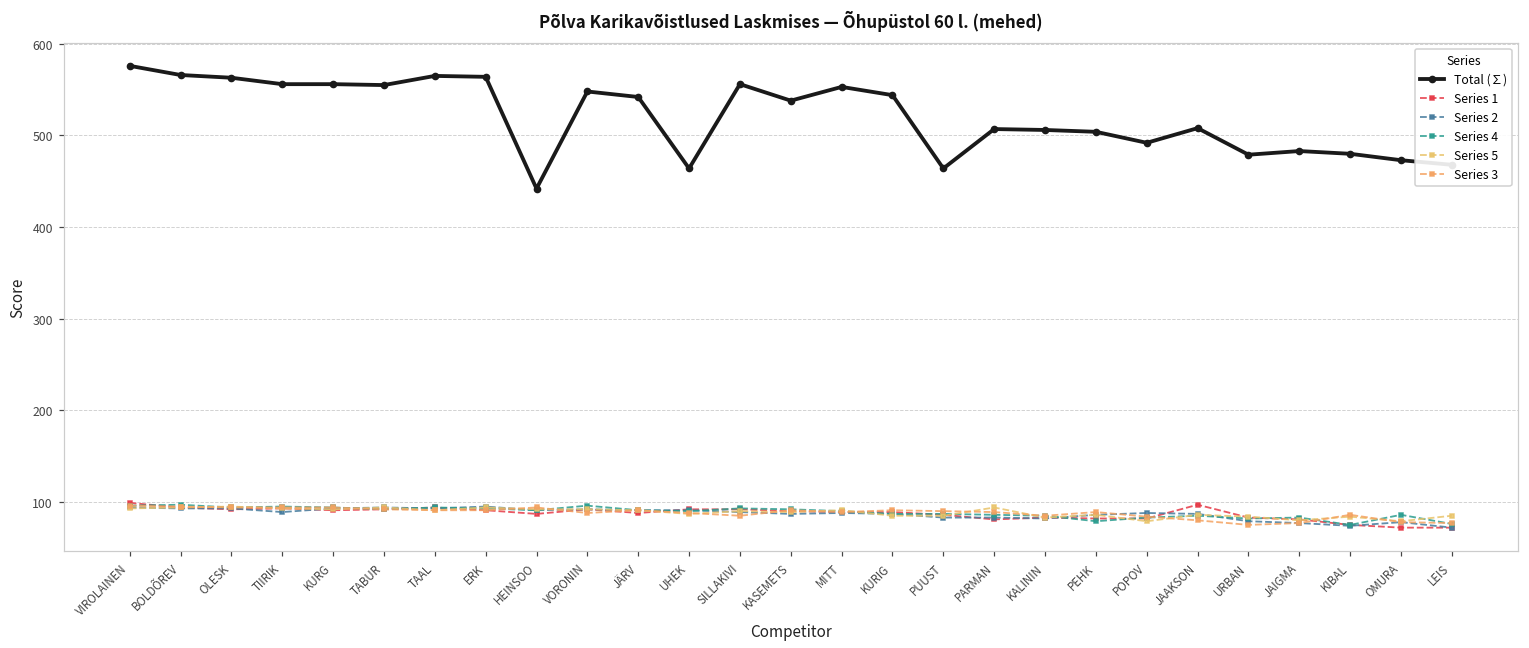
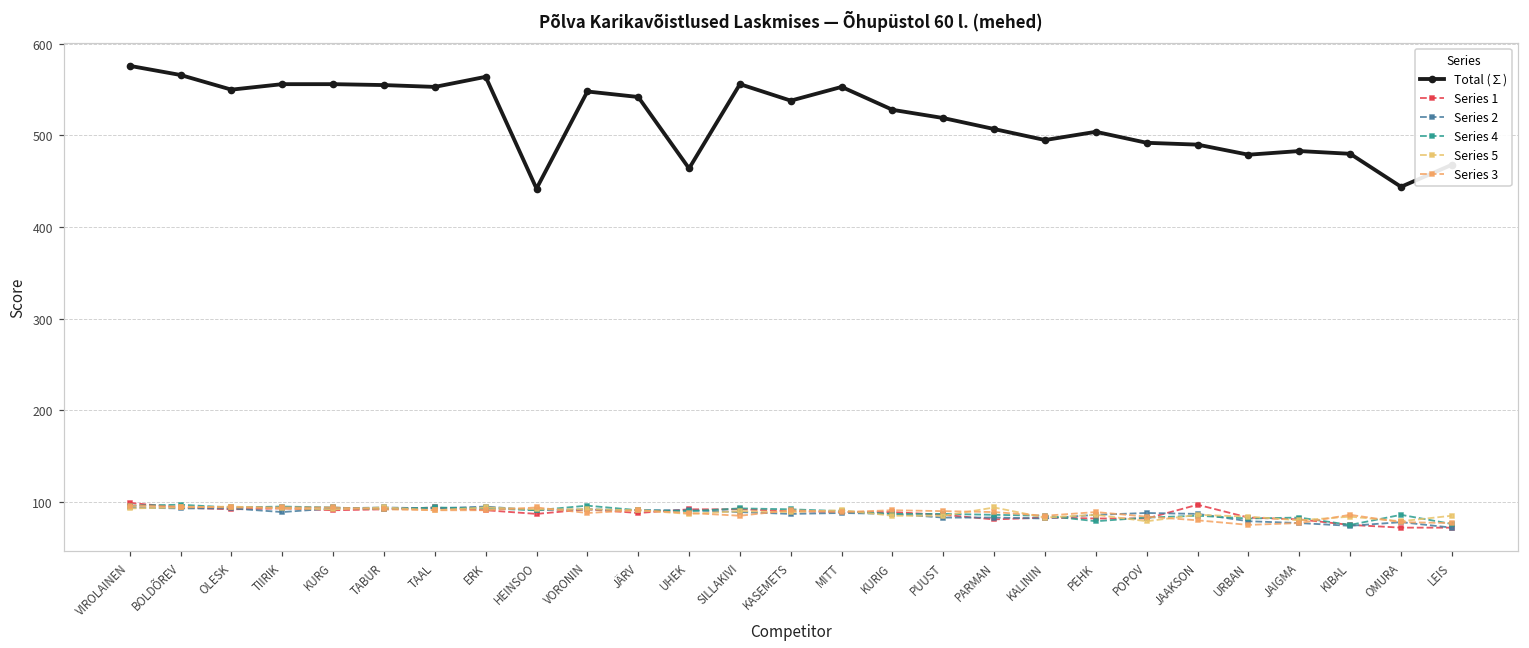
Total (∑), OLESK: 560 -> 550
Total (∑), TAAL: 570 -> 550
Total (∑), KURIG: 540 -> 530
Total (∑), PUUST: 460 -> 520
Total (∑), KALININ: 510 -> 500
Total (∑), JAAKSON: 510 -> 490
Total (∑), OMURA: 470 -> 440
